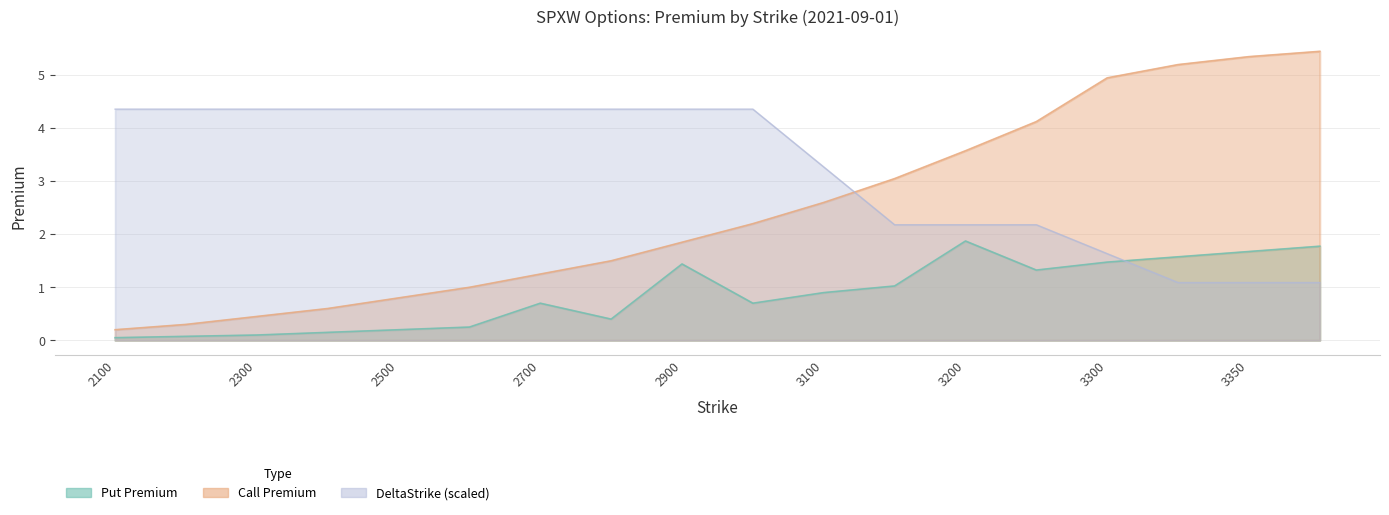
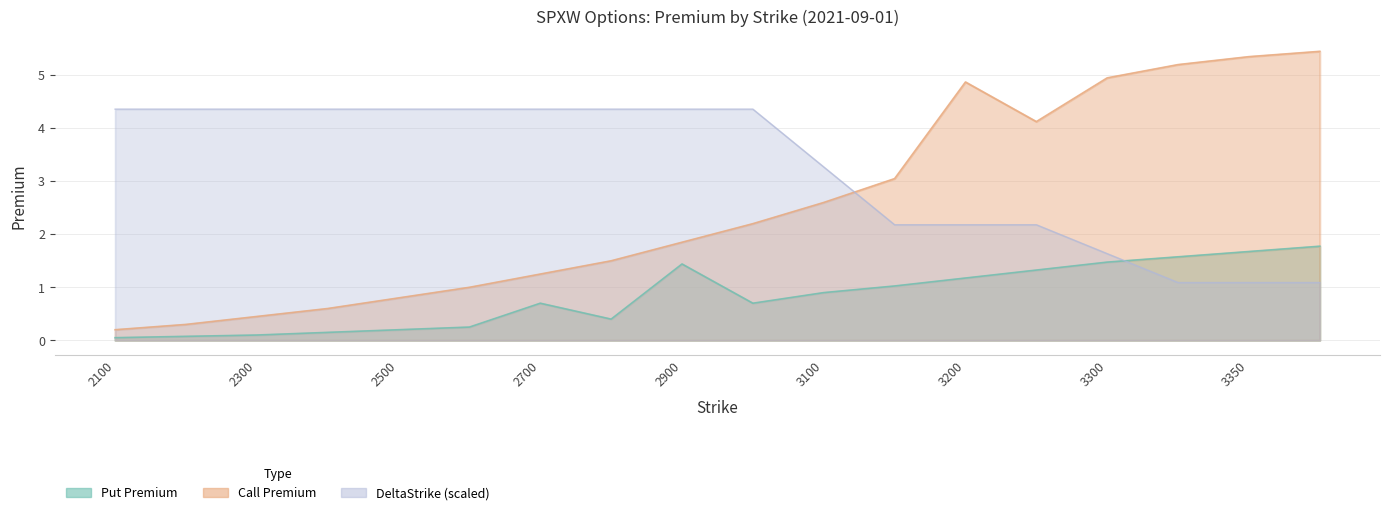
Put Premium, 3200: 1.9 -> 1.2
Call Premium, 3200: 3.6 -> 4.9
